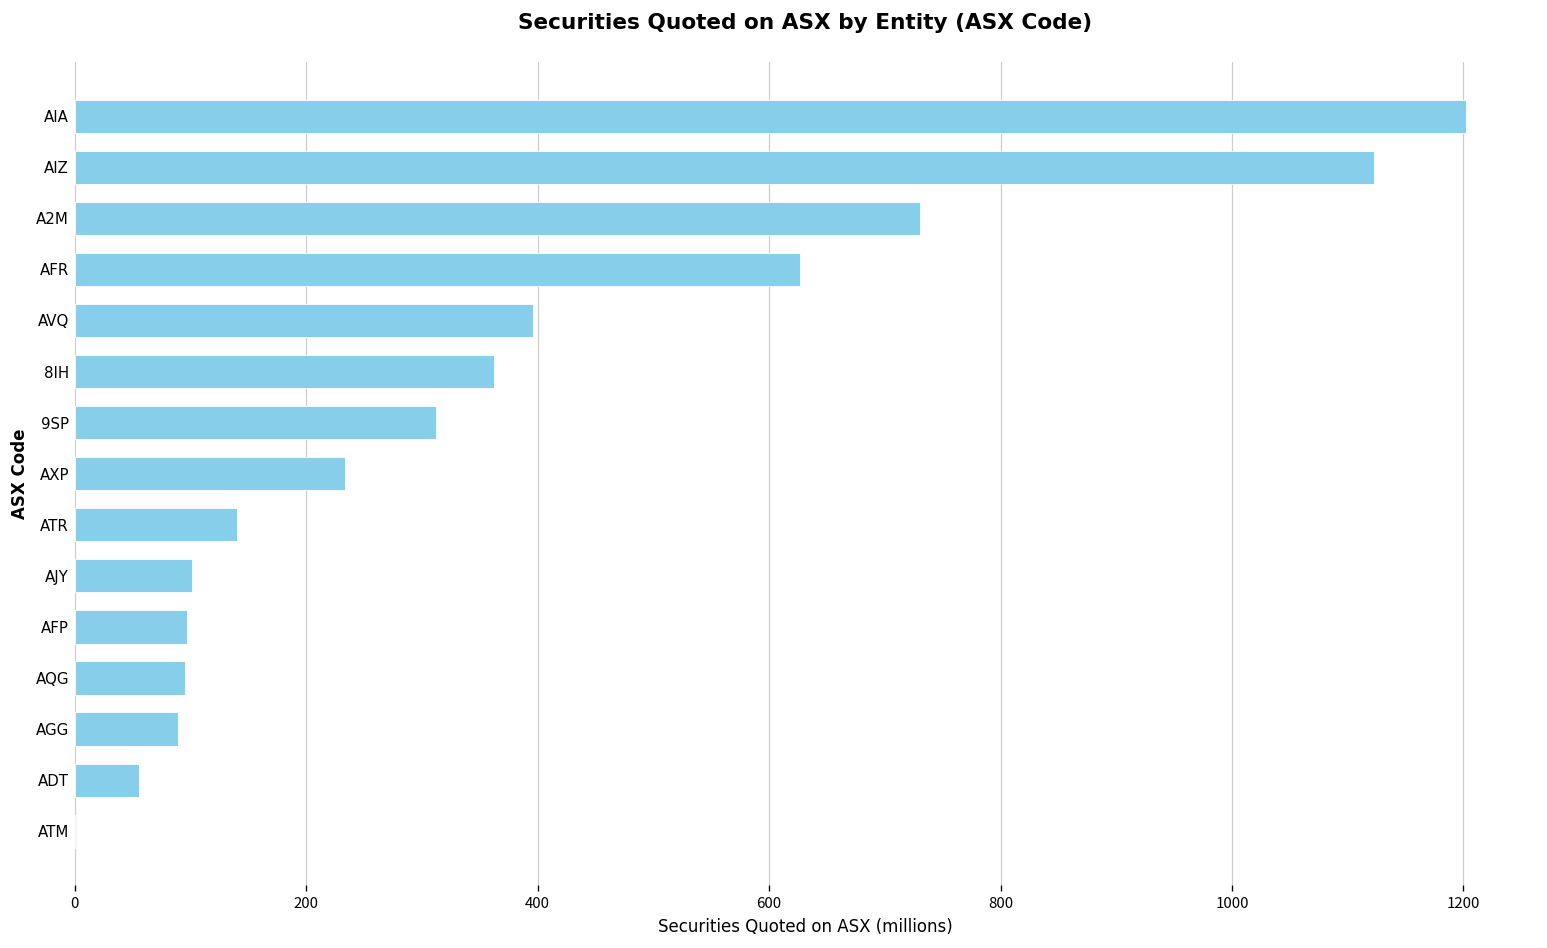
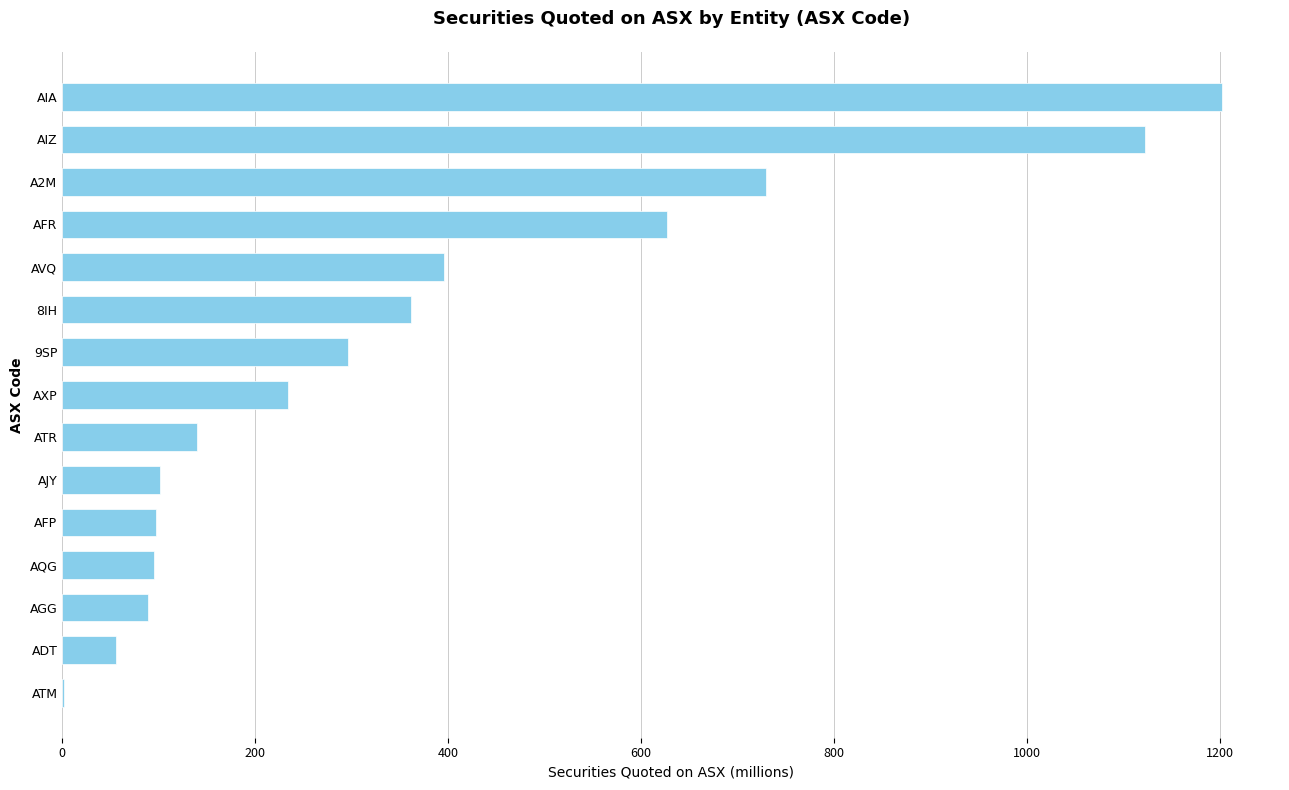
9SP: 310 -> 300
